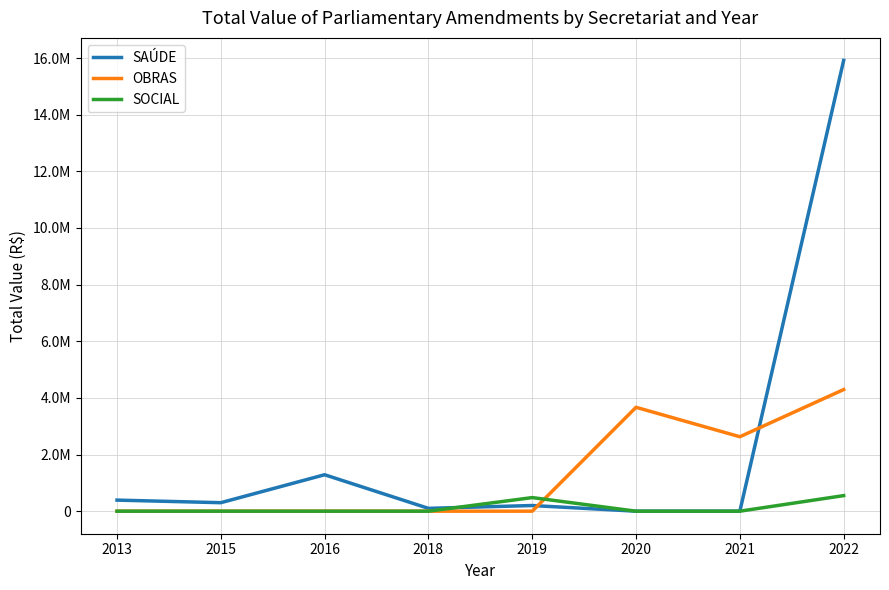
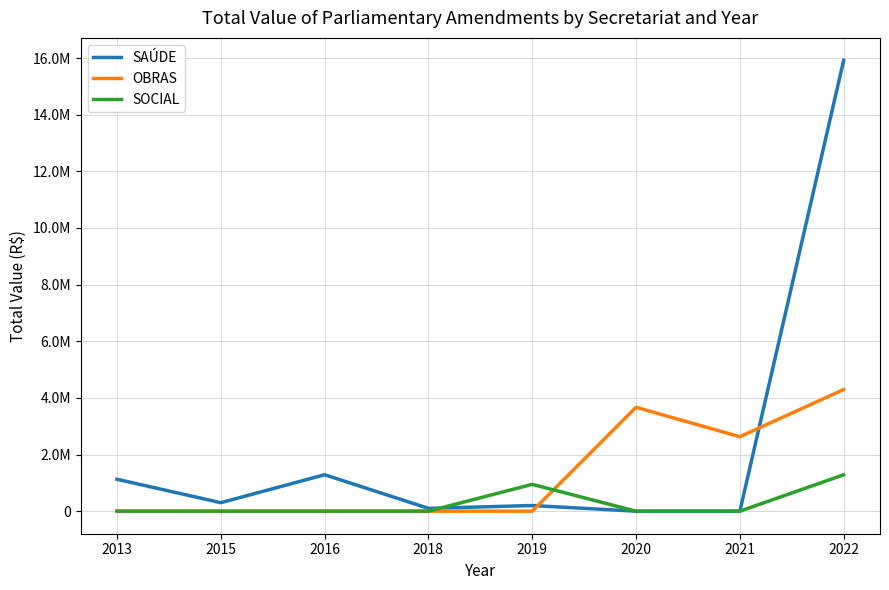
SAÚDE, 2013: 400000 -> 1100000
SOCIAL, 2019: 500000 -> 900000
SOCIAL, 2022: 600000 -> 1300000
